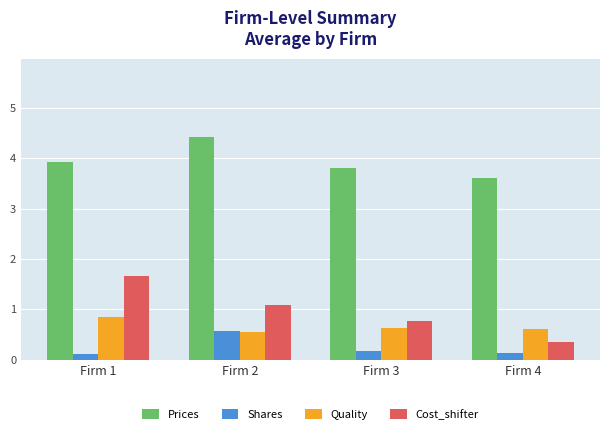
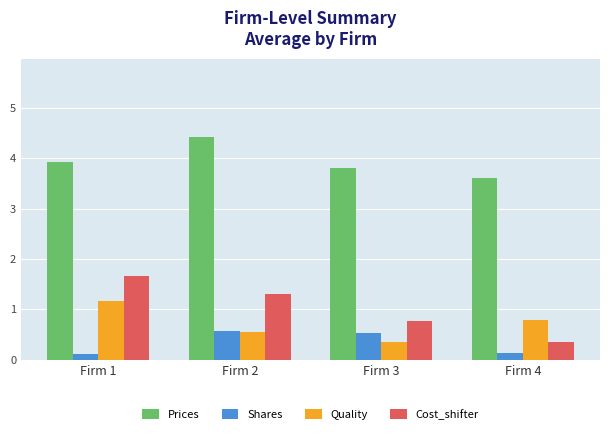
Quality, Firm 1: 0.9 -> 1.2
Cost_shifter, Firm 2: 1.1 -> 1.3
Shares, Firm 3: 0.2 -> 0.5
Quality, Firm 3: 0.6 -> 0.3
Quality, Firm 4: 0.6 -> 0.8
